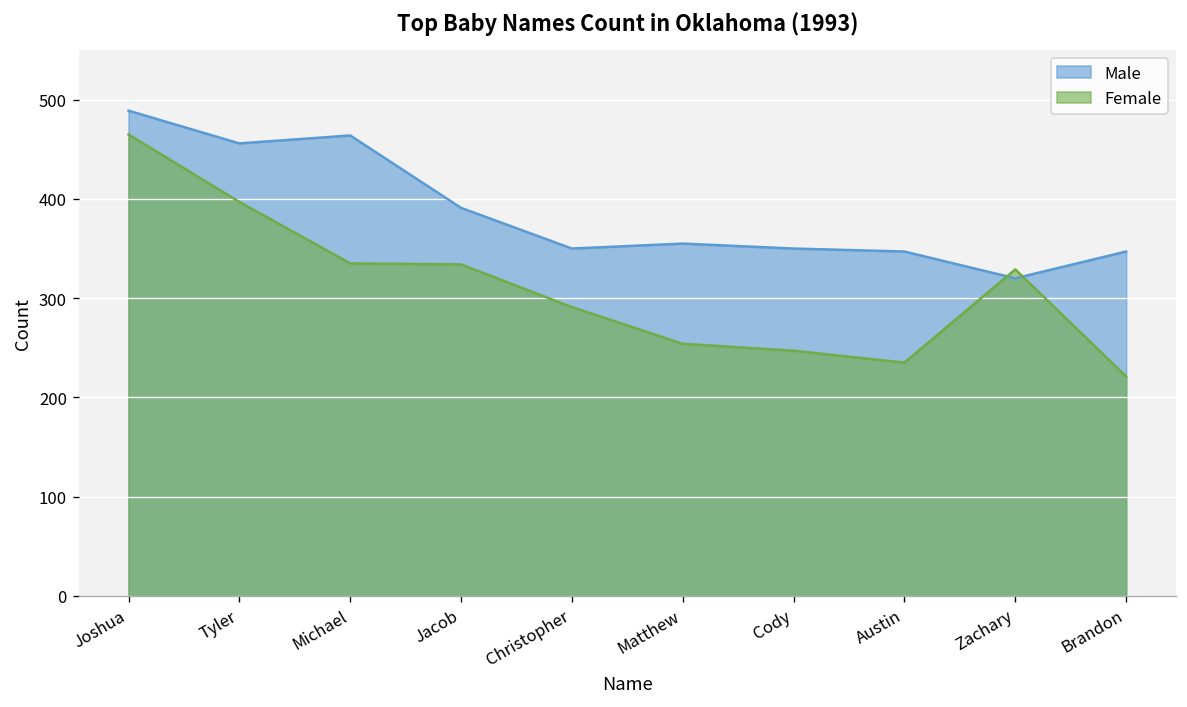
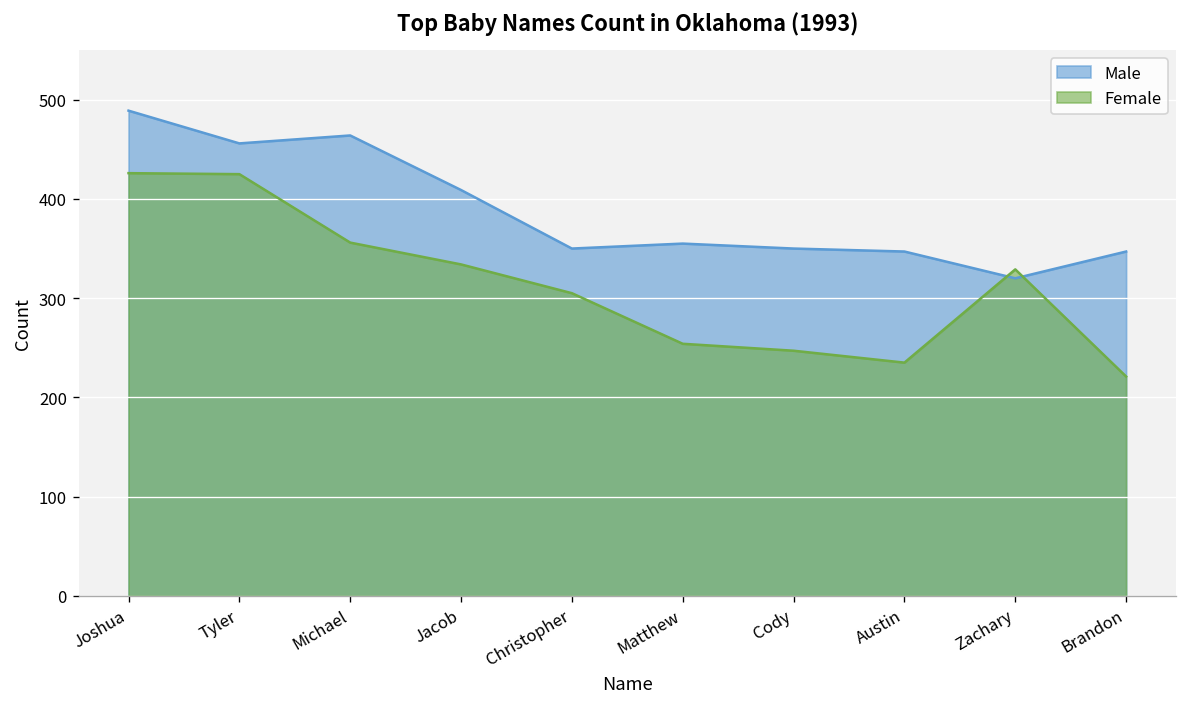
Female, Joshua: 470 -> 430
Female, Tyler: 400 -> 430
Female, Michael: 340 -> 360
Male, Jacob: 390 -> 410
Female, Christopher: 290 -> 310
